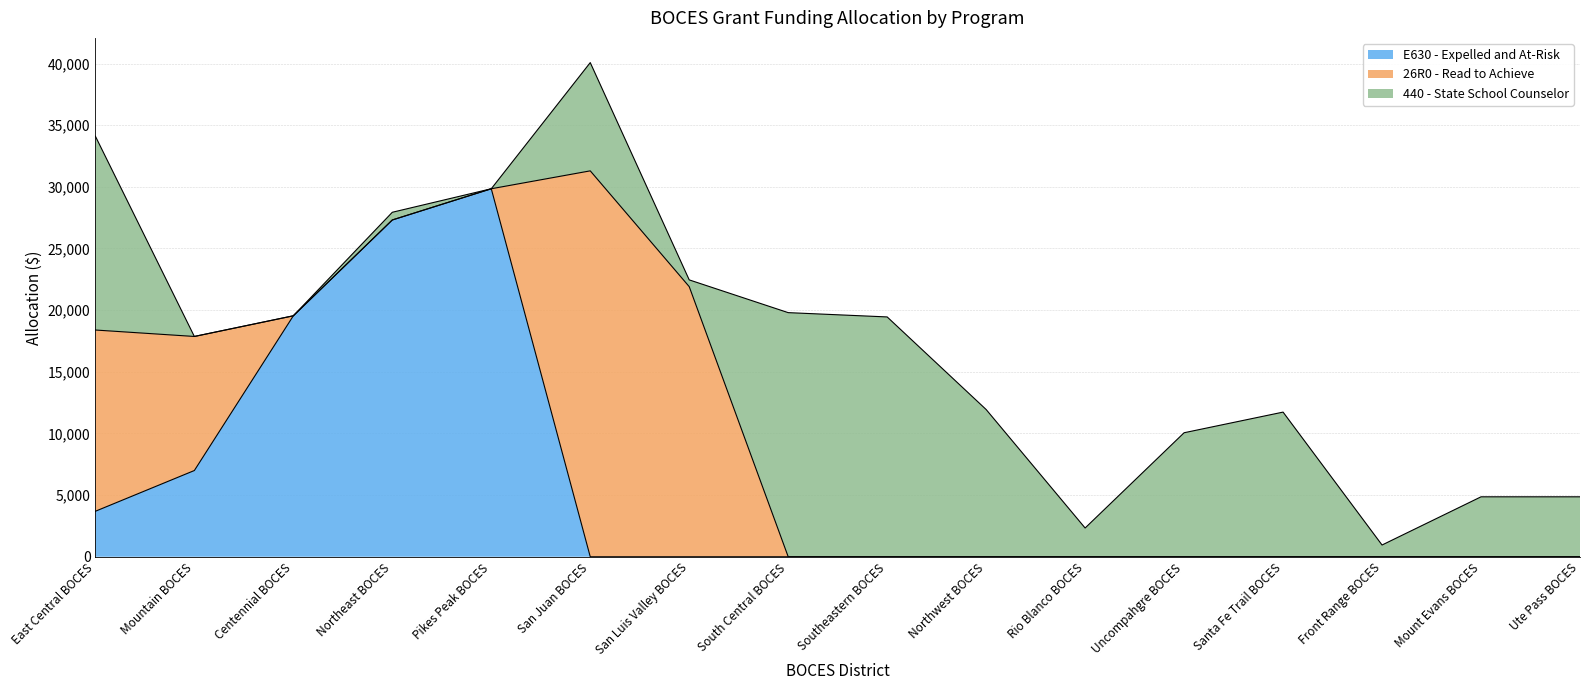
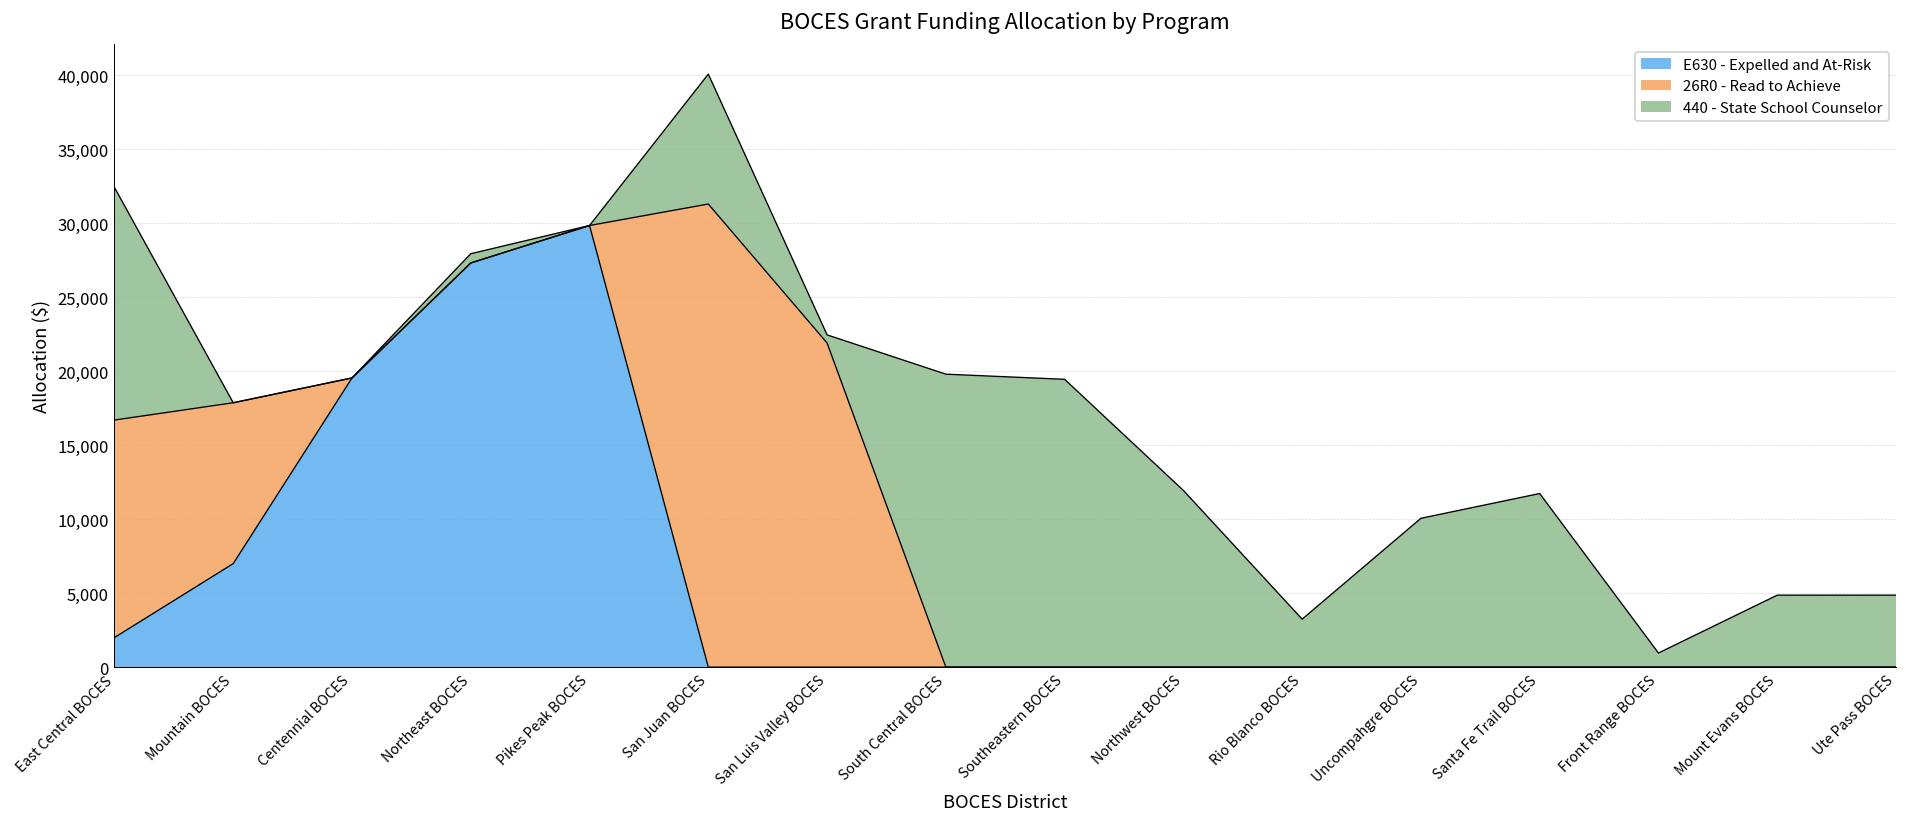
E630 - Expelled and At-Risk, East Central BOCES: 3,700 -> 2,000
440 - State School Counselor, Rio Blanco BOCES: 2,300 -> 3,200
